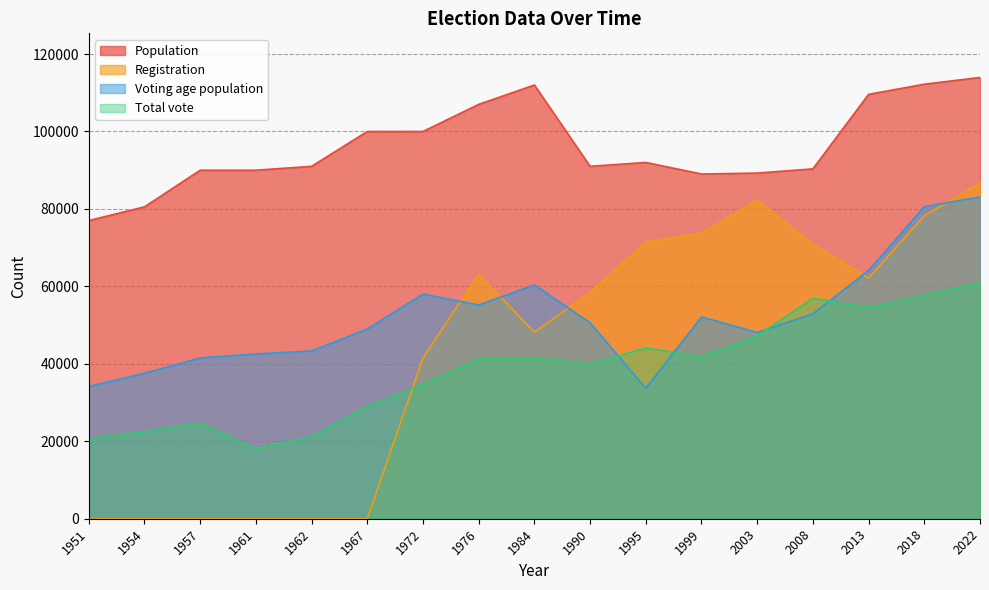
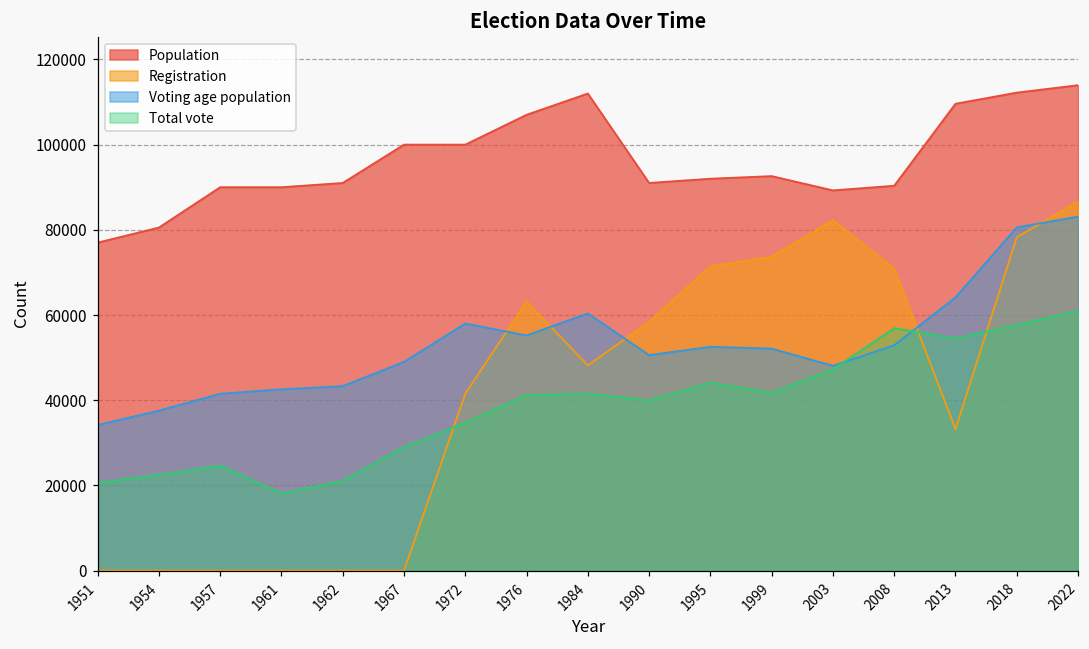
Voting age population, 1995: 34000 -> 53000
Population, 1999: 89000 -> 93000
Registration, 2013: 62000 -> 33000
